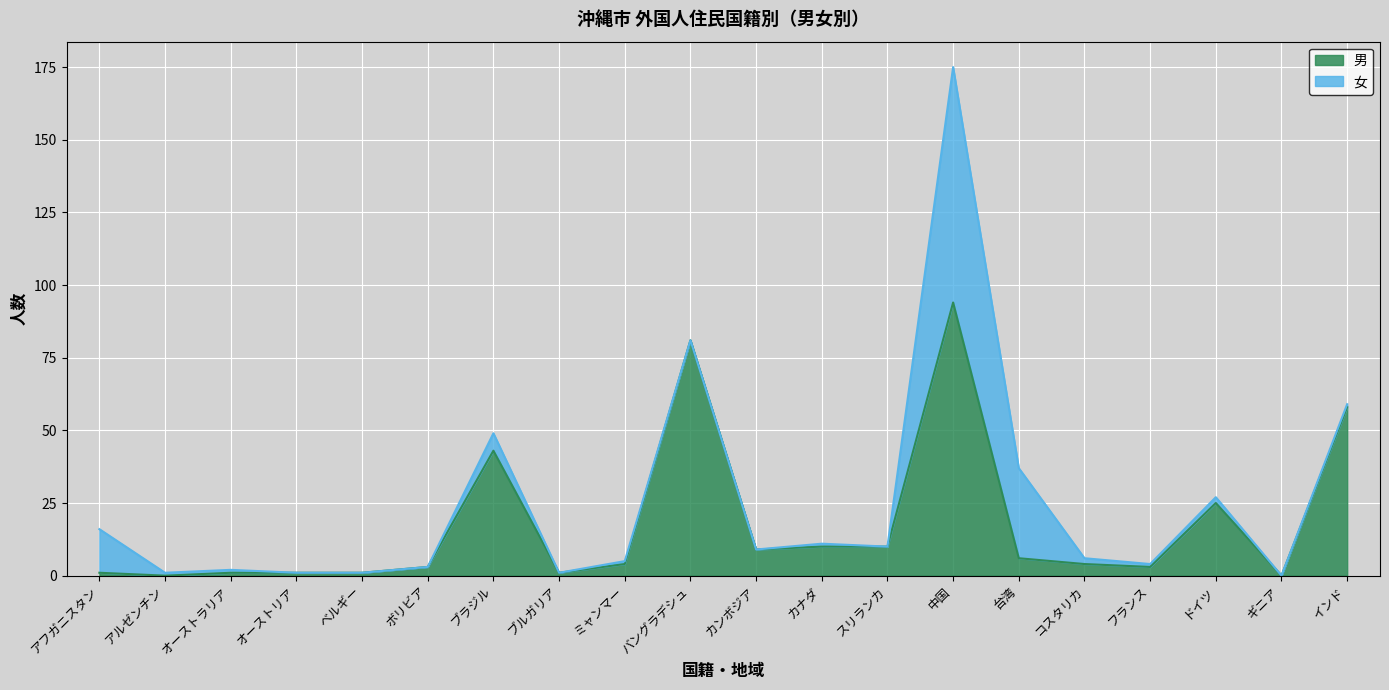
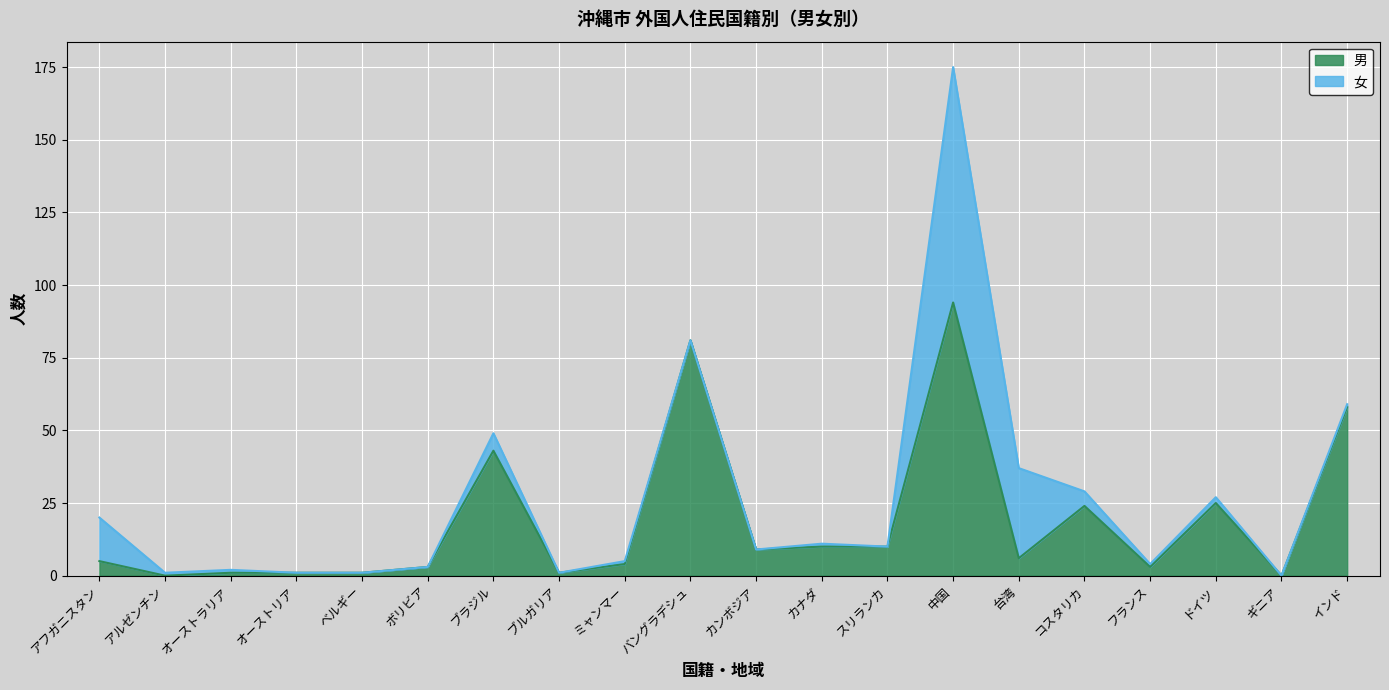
男, アフガニスタン: 1 -> 5
男, コスタリカ: 4 -> 24
女, コスタリカ: 2 -> 5
